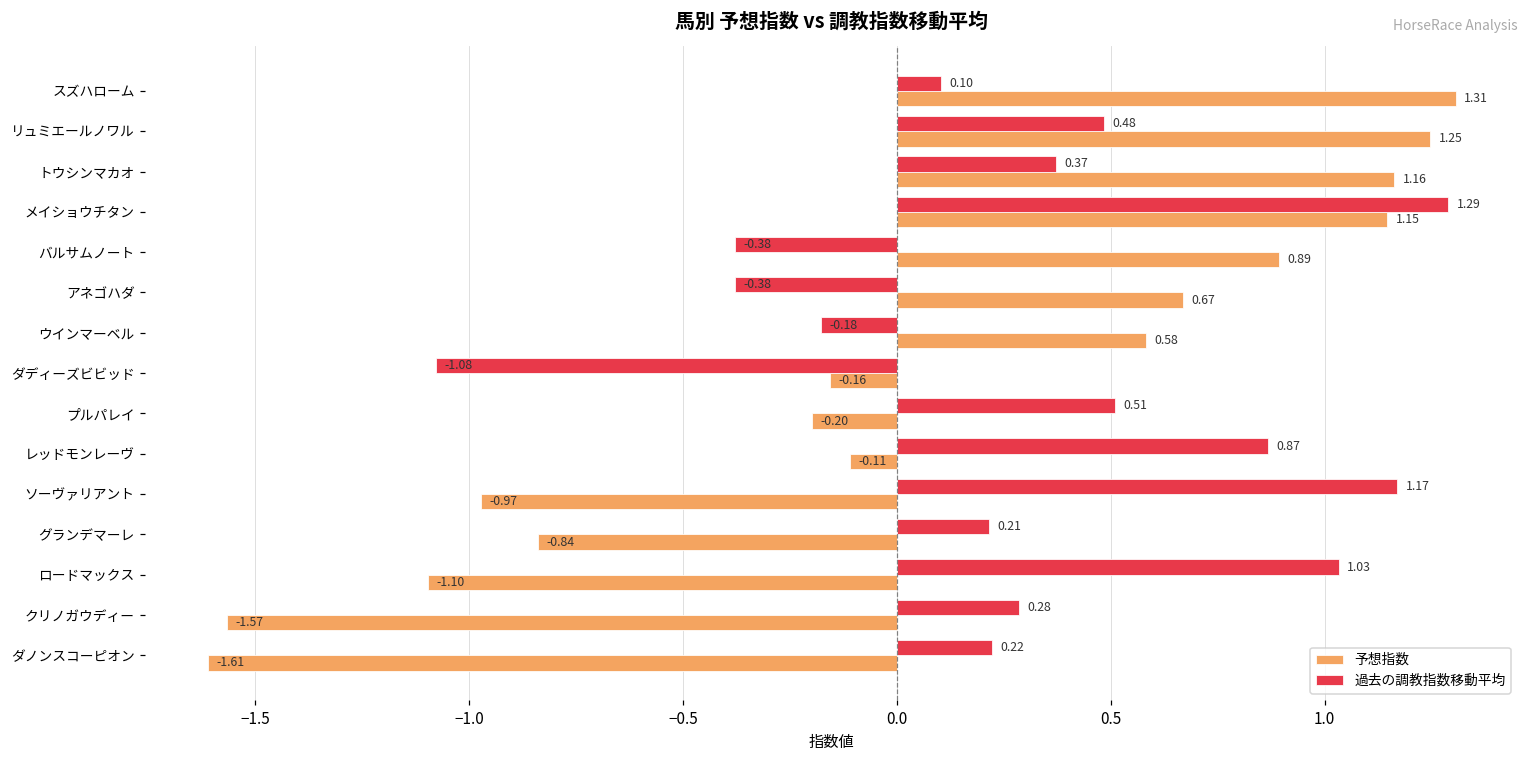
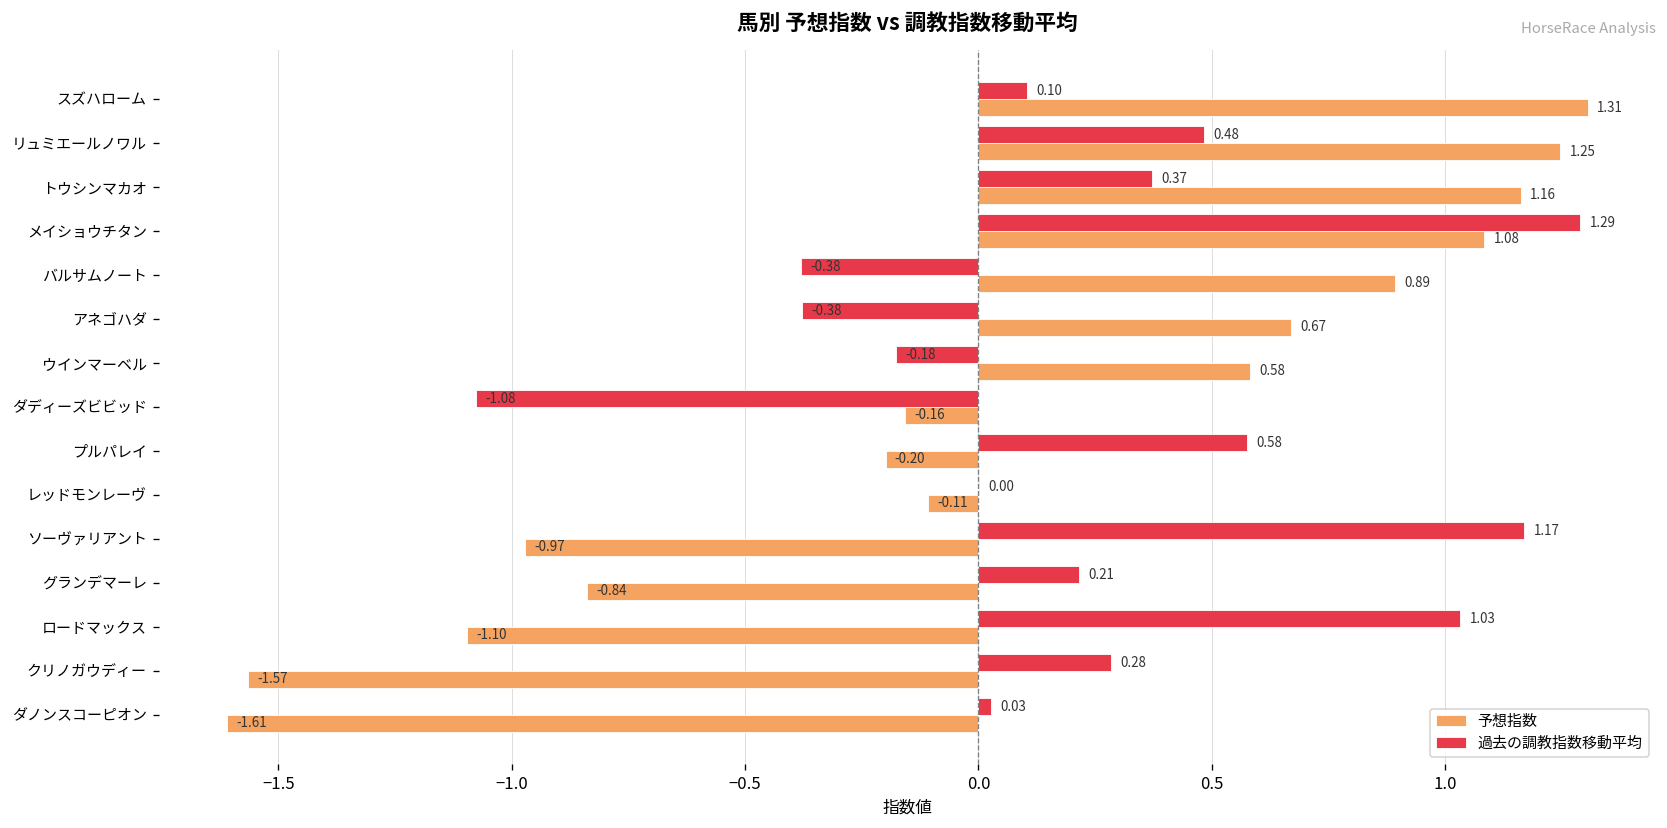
予想指数, メイショウチタン: 1.15 -> 1.08
過去の調教指数移動平均, プルパレイ: 0.51 -> 0.58
過去の調教指数移動平均, レッドモンレーヴ: 0.87 -> 0.00
過去の調教指数移動平均, ダノンスコーピオン: 0.22 -> 0.03
